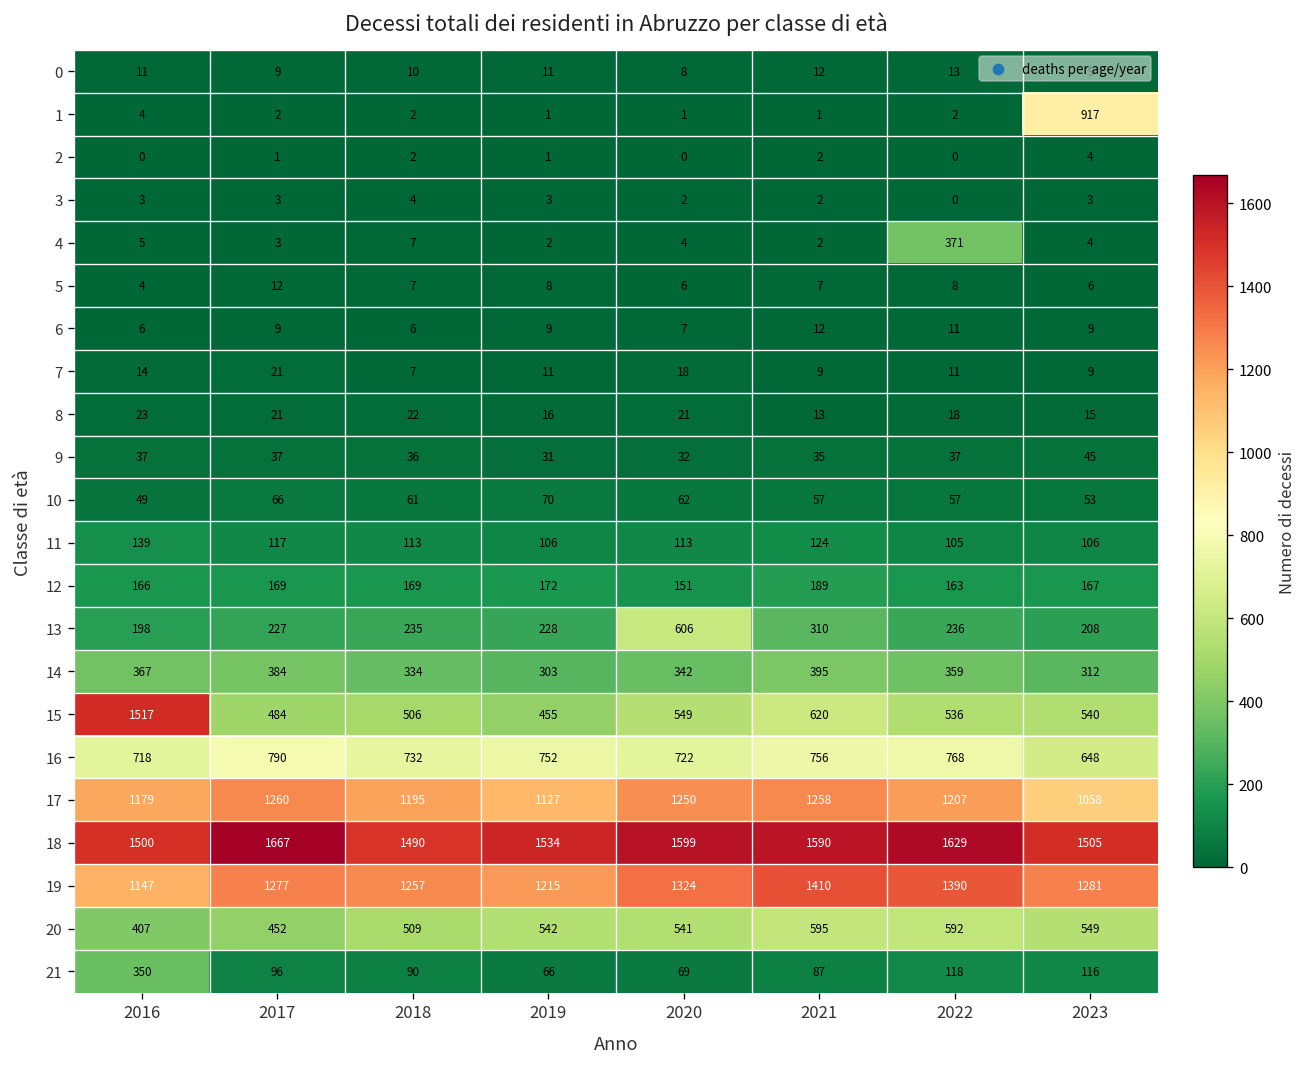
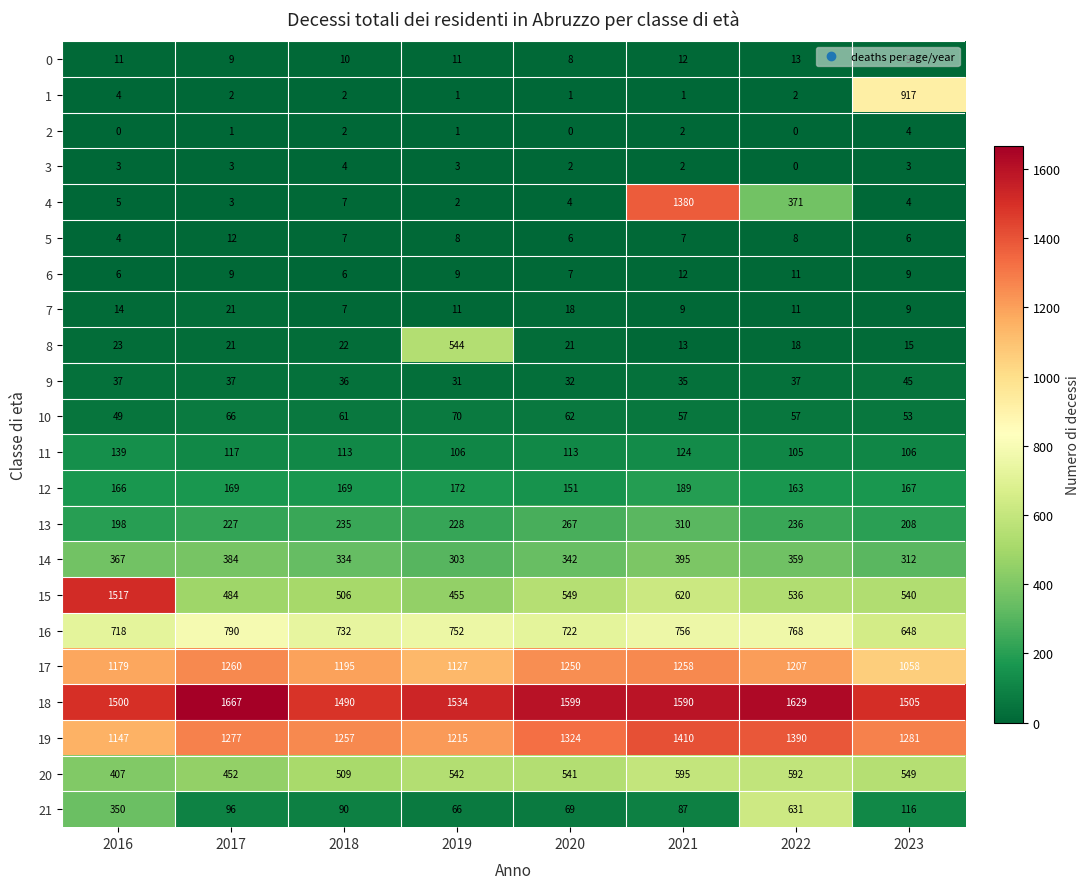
4, 2021: 2 -> 1380
8, 2019: 16 -> 544
13, 2020: 606 -> 267
21, 2022: 118 -> 631
